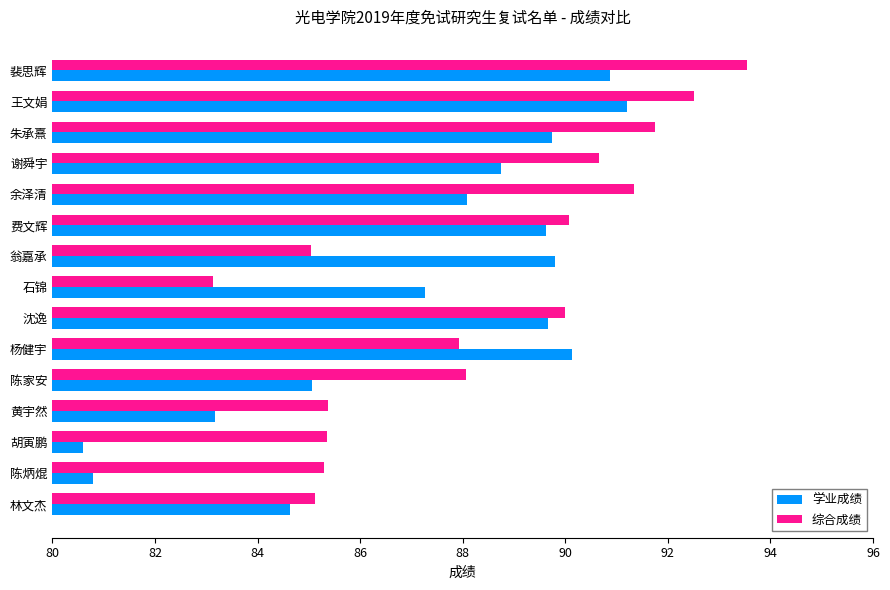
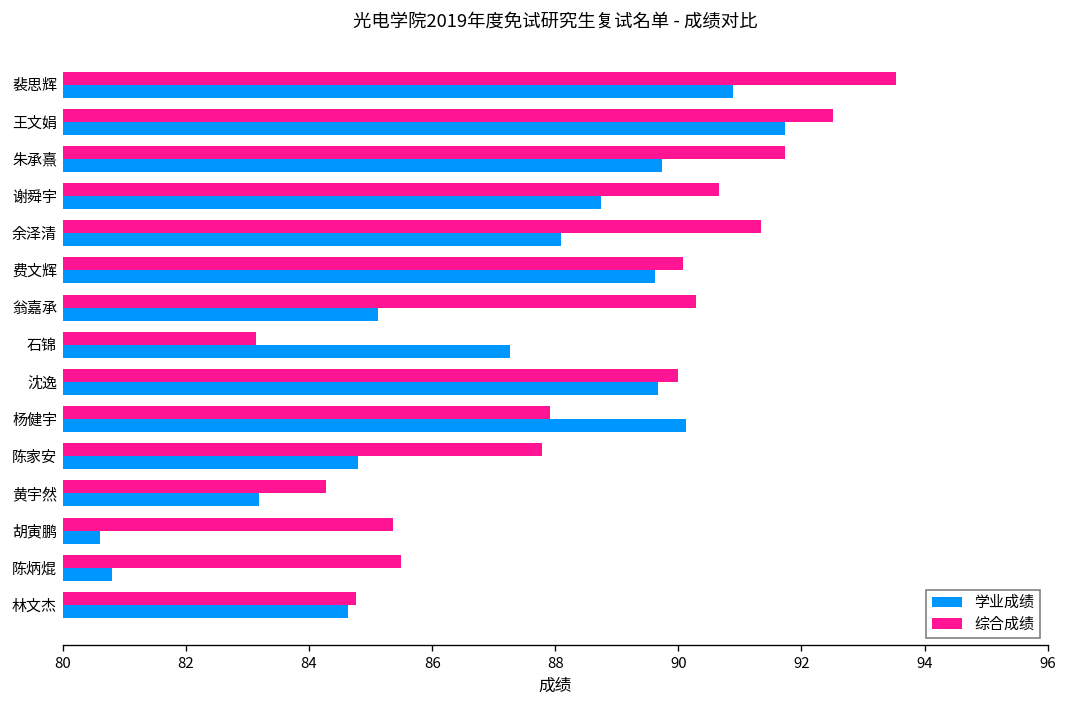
学业成绩, 王文娟: 91.2 -> 91.7
综合成绩, 翁嘉承: 85.1 -> 90.3
学业成绩, 翁嘉承: 89.8 -> 85.1
综合成绩, 陈家安: 88.1 -> 87.8
学业成绩, 陈家安: 85.1 -> 84.8
综合成绩, 黄宇然: 85.4 -> 84.3
综合成绩, 陈炳焜: 85.3 -> 85.5
综合成绩, 林文杰: 85.1 -> 84.8
